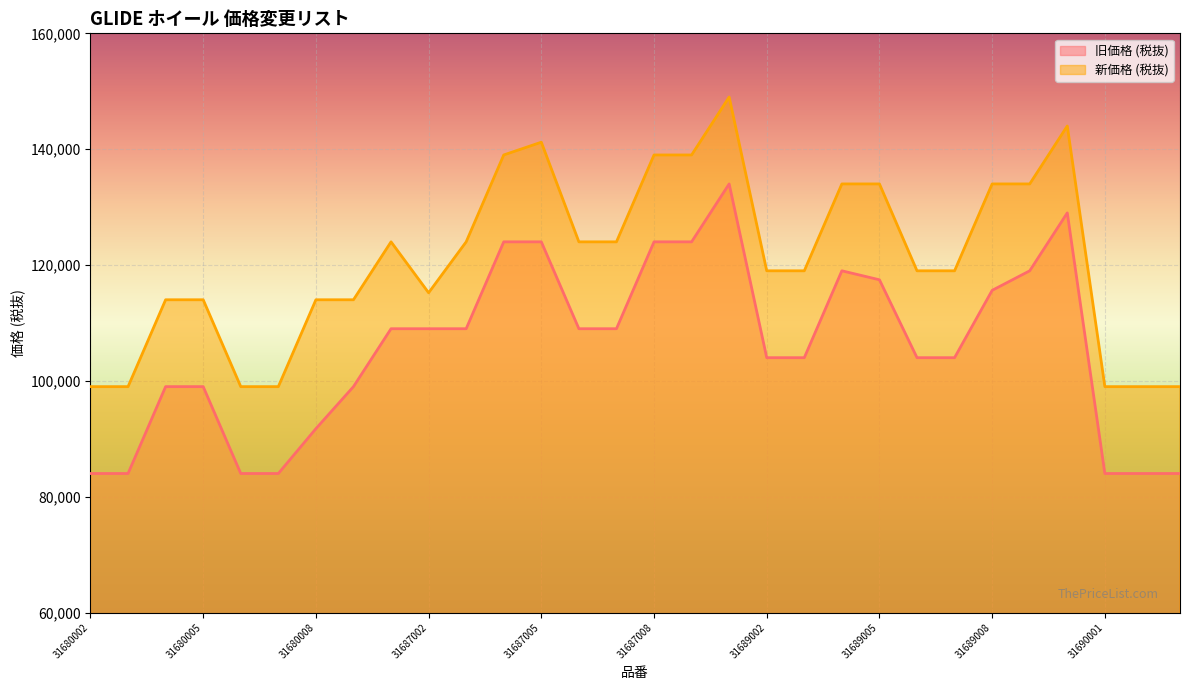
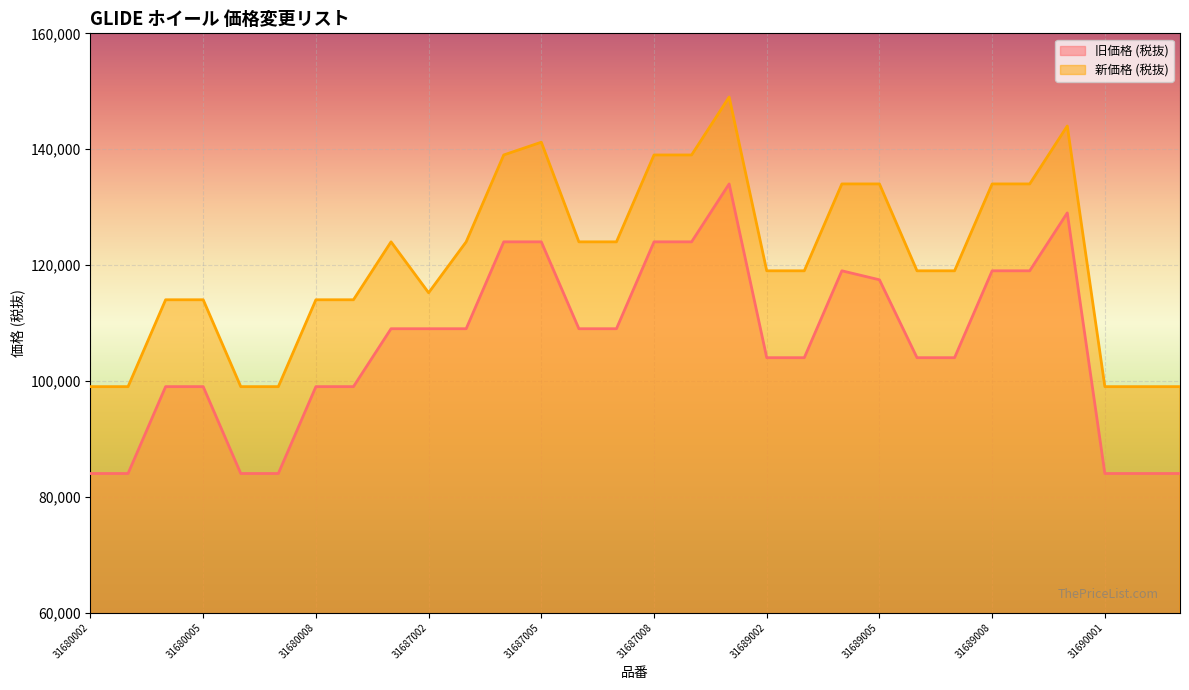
旧価格 (税抜), 31680008: 92,000 -> 99,000
旧価格 (税抜), 31689008: 116,000 -> 119,000
